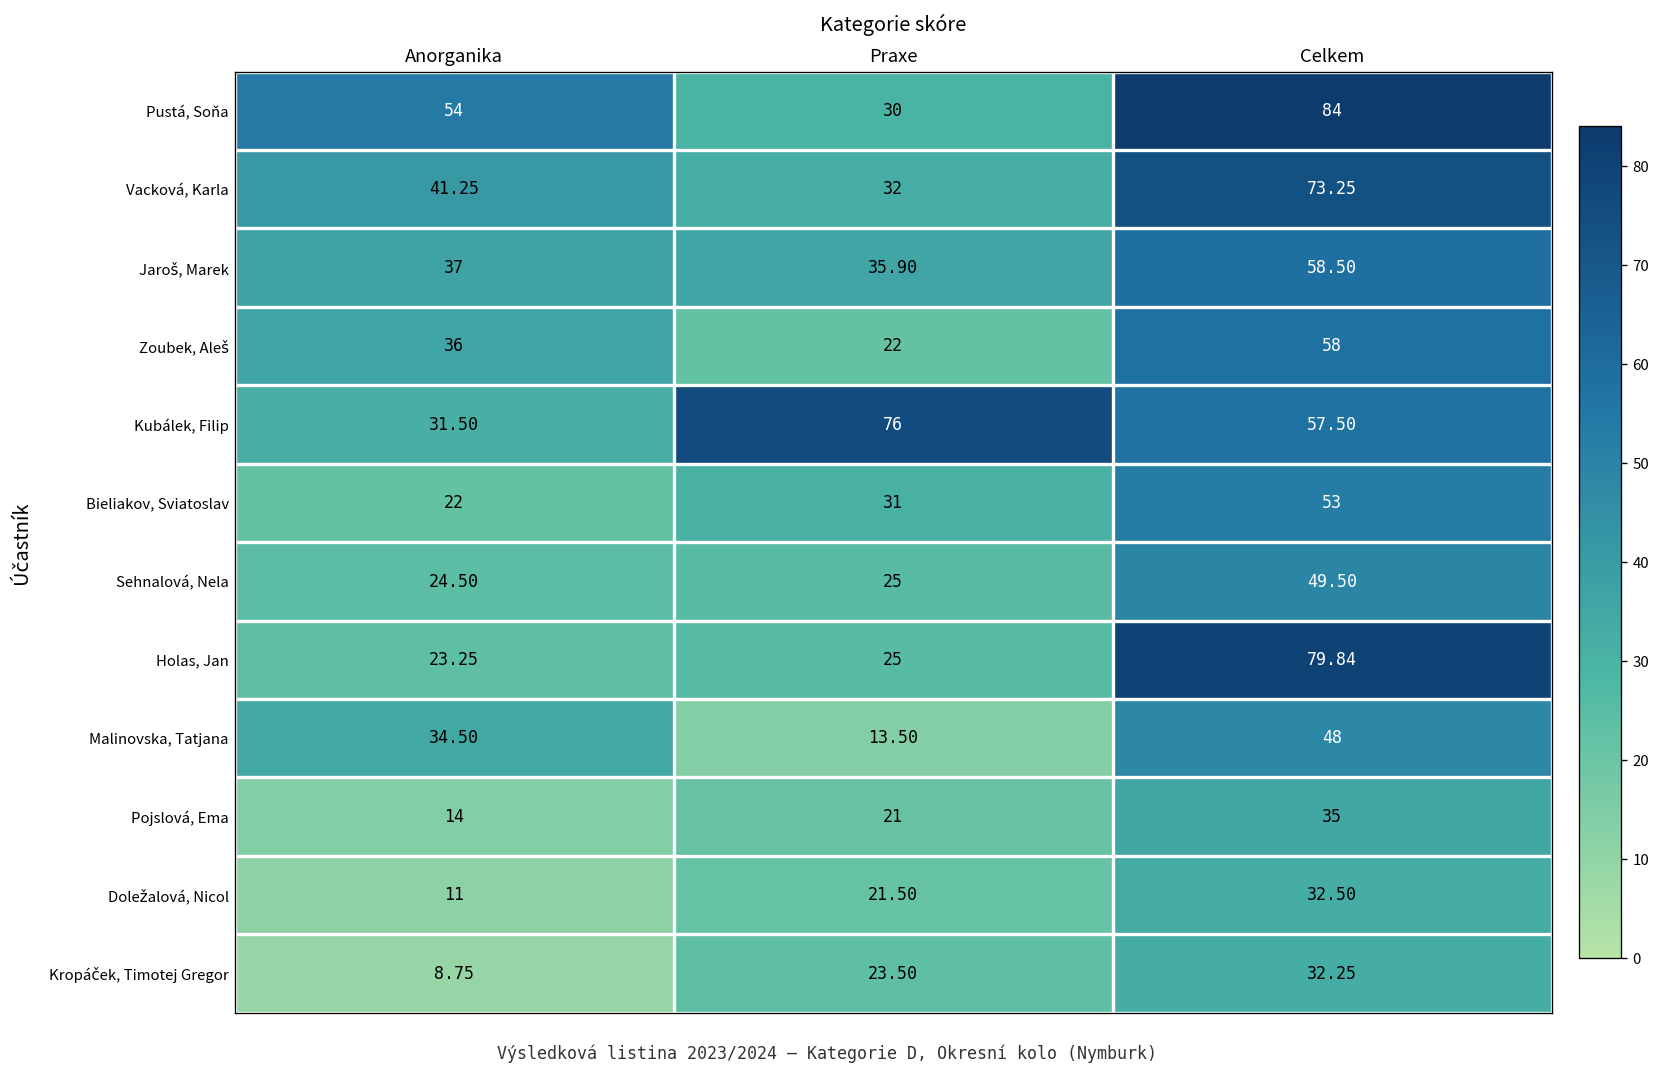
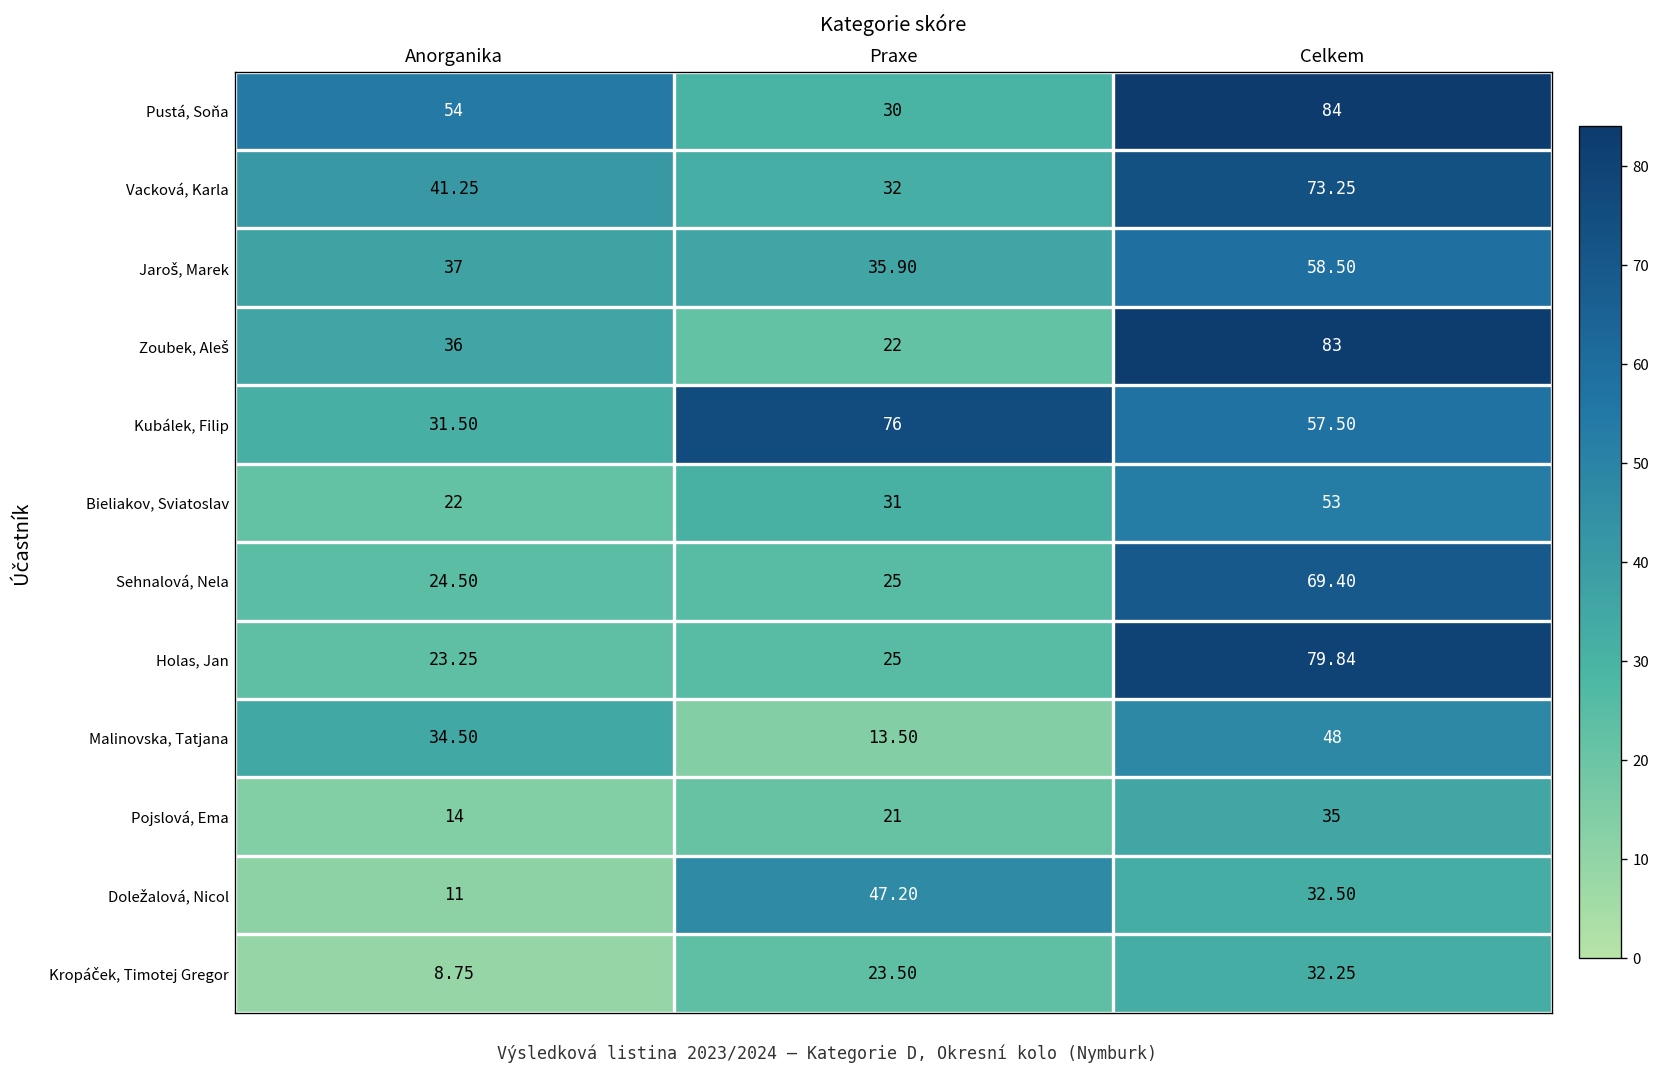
Zoubek, Aleš, Celkem: 58 -> 83
Sehnalová, Nela, Celkem: 49.50 -> 69.40
Doležalová, Nicol, Praxe: 21.50 -> 47.20
